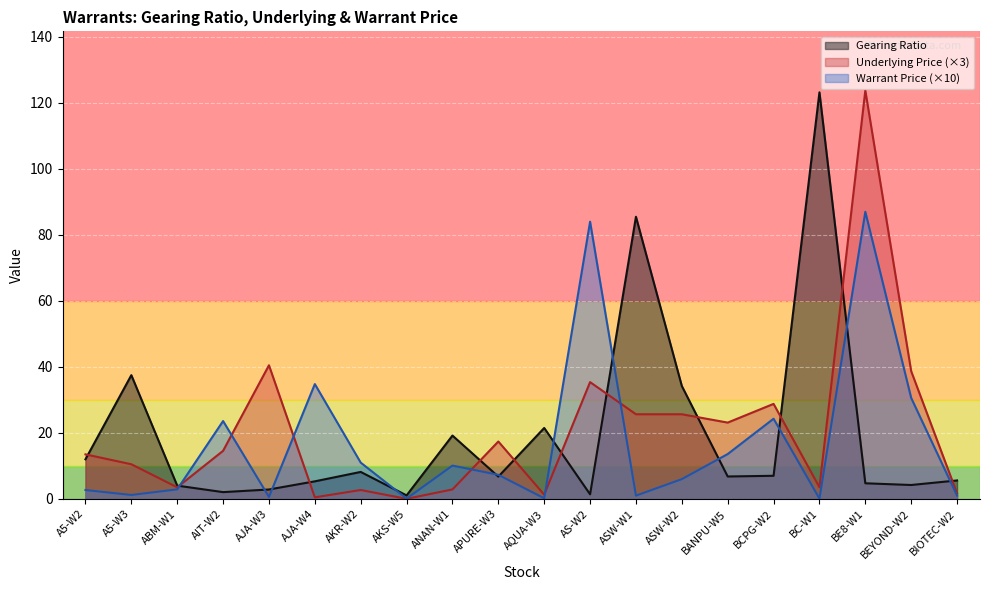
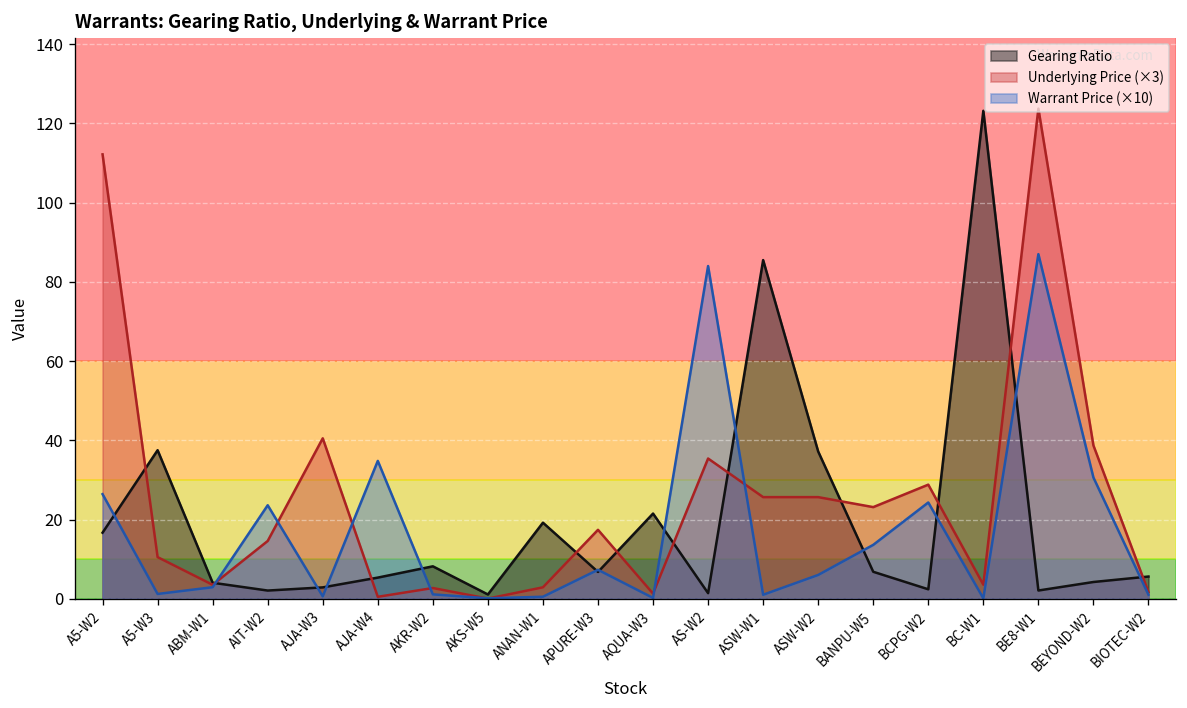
Gearing Ratio, A5-W2: 12 -> 17
Underlying Price (×3), A5-W2: 14 -> 112
Warrant Price (×10), A5-W2: 3 -> 26
Warrant Price (×10), AKR-W2: 11 -> 1
Warrant Price (×10), ANAN-W1: 10 -> 1
Gearing Ratio, ASW-W2: 34 -> 37
Gearing Ratio, BCPG-W2: 7 -> 2
Gearing Ratio, BE8-W1: 5 -> 2
